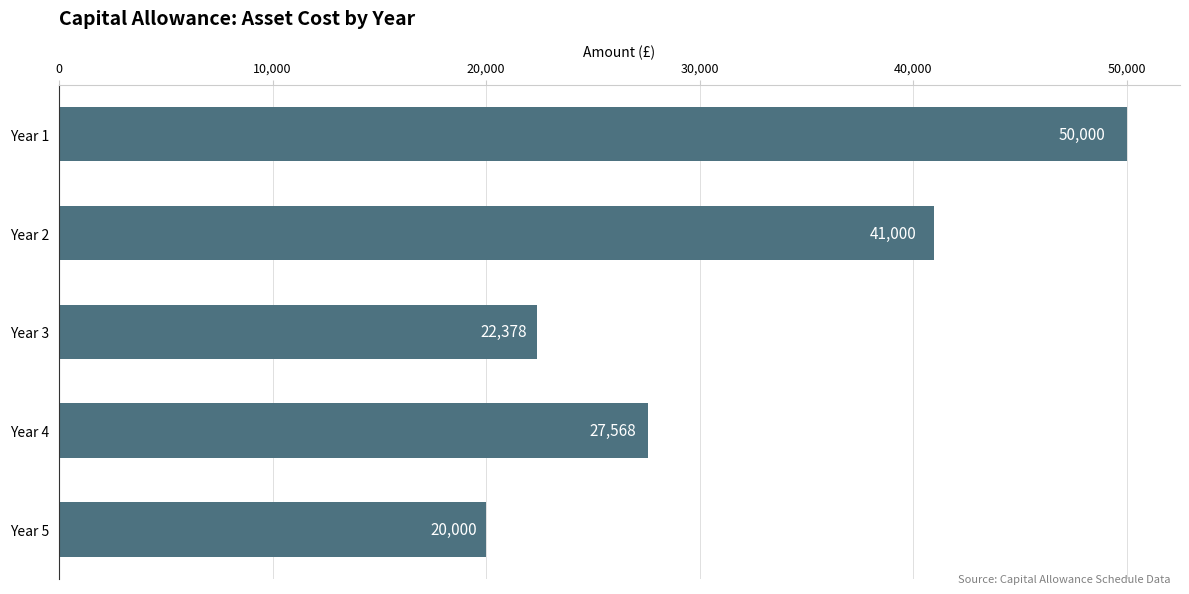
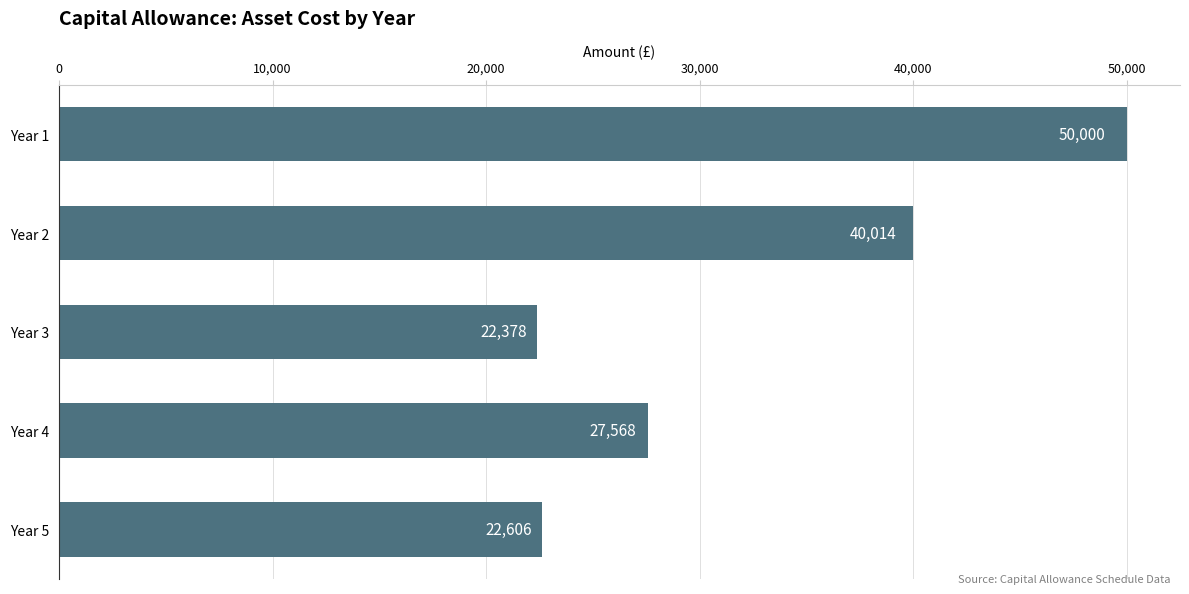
Year 2: 41,000 -> 40,014
Year 5: 20,000 -> 22,606
